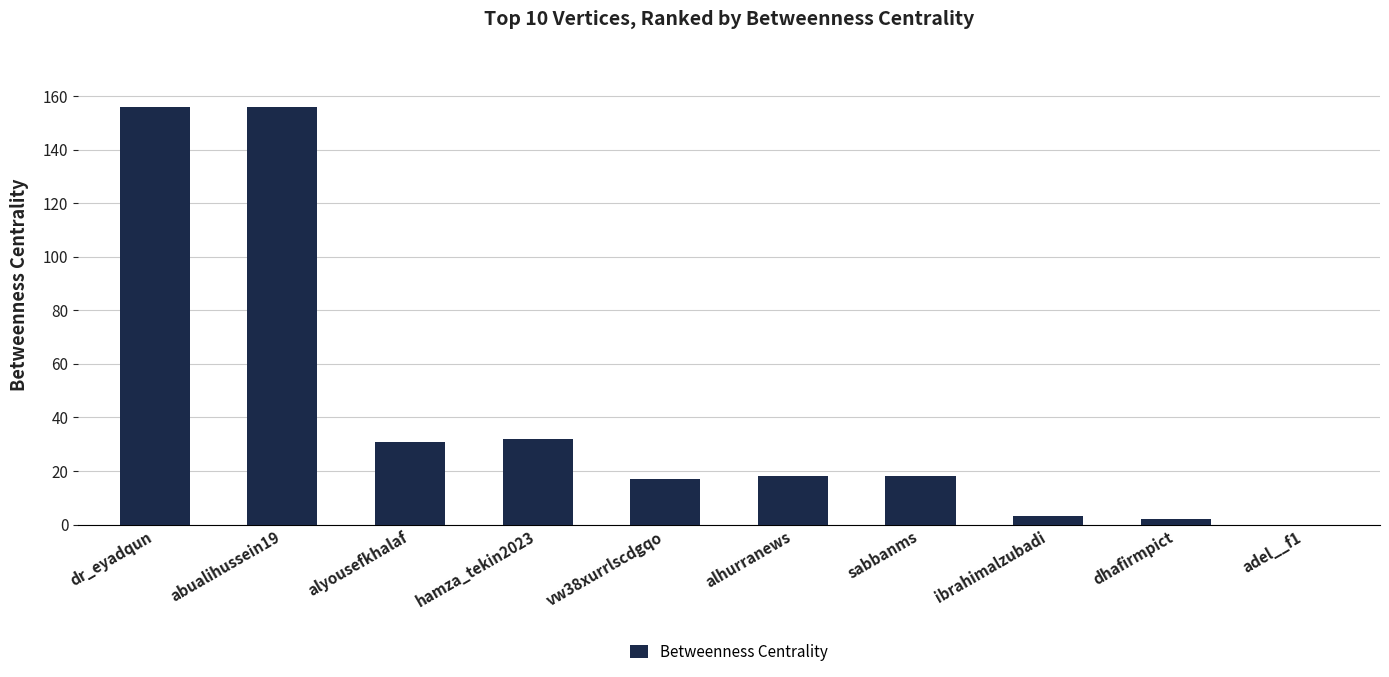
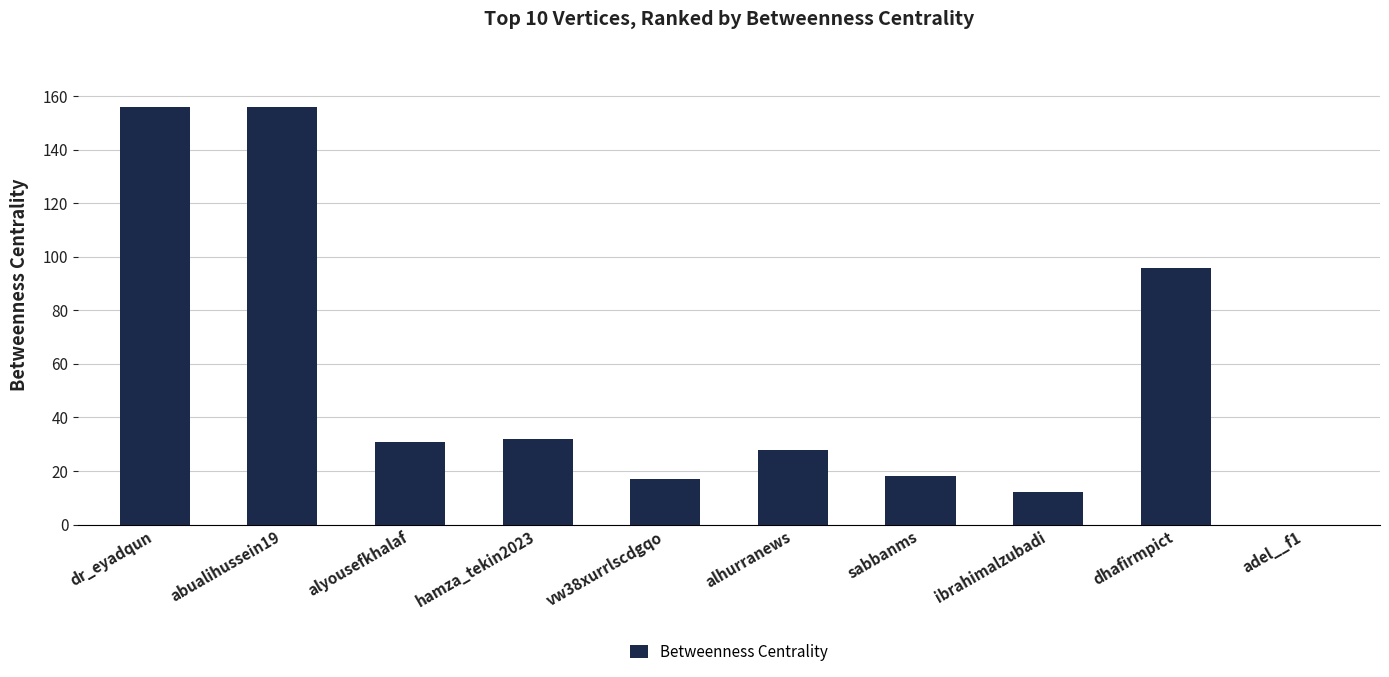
alhurranews: 18 -> 28
ibrahimalzubadi: 3 -> 12
dhafirmpict: 2 -> 96
